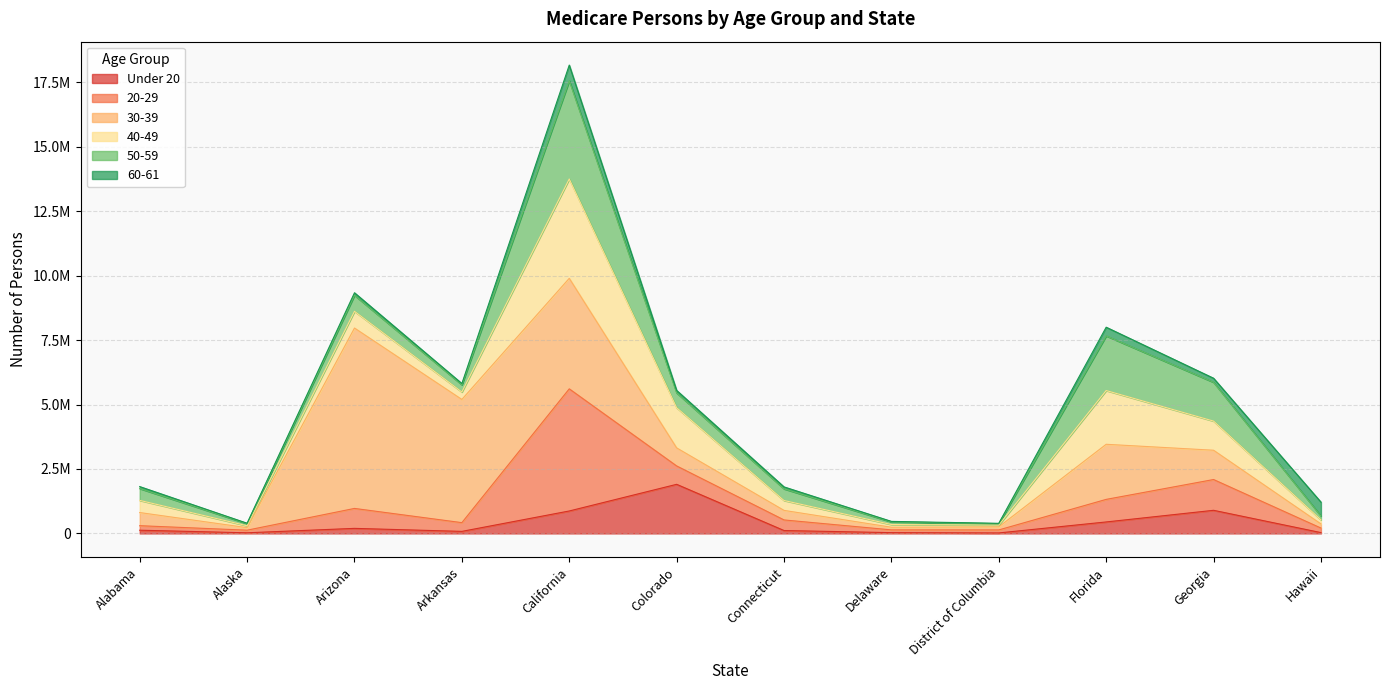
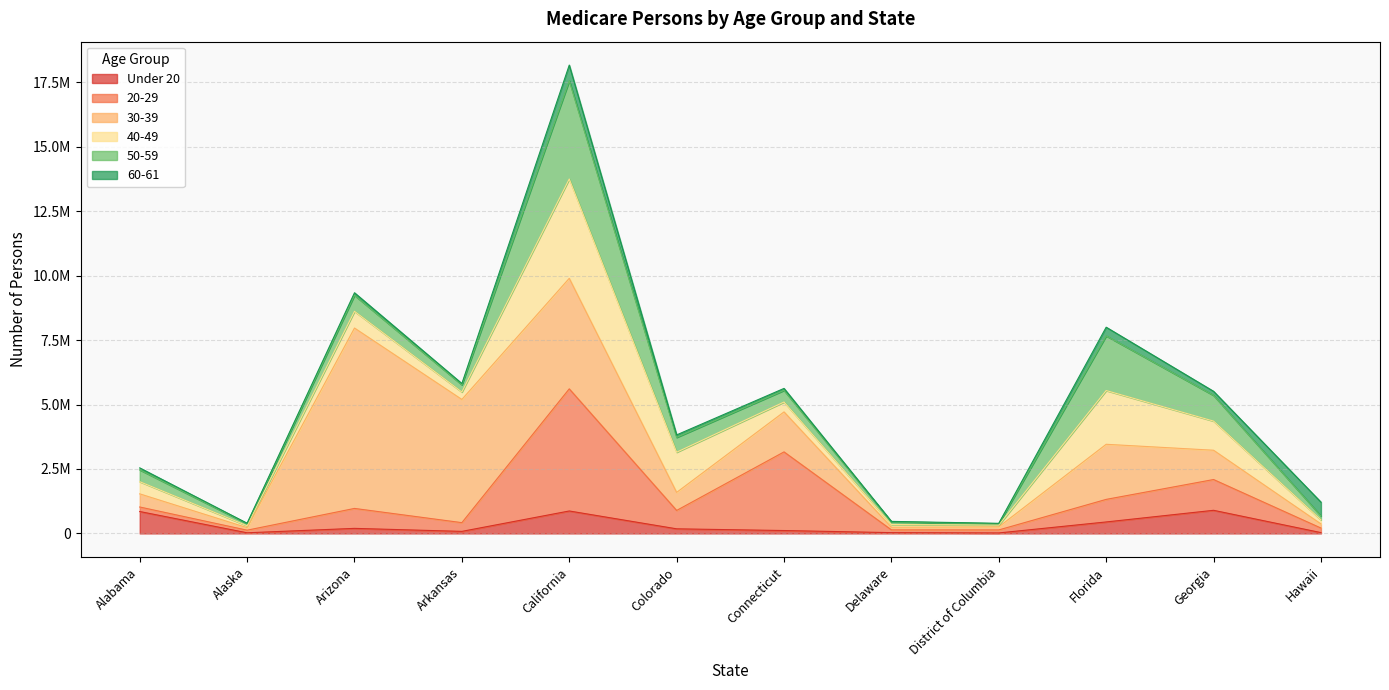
Under 20, Alabama: 100000 -> 900000
Under 20, Colorado: 1900000 -> 200000
20-29, Connecticut: 400000 -> 3000000
30-39, Connecticut: 400000 -> 1600000
50-59, Georgia: 1500000 -> 1000000
